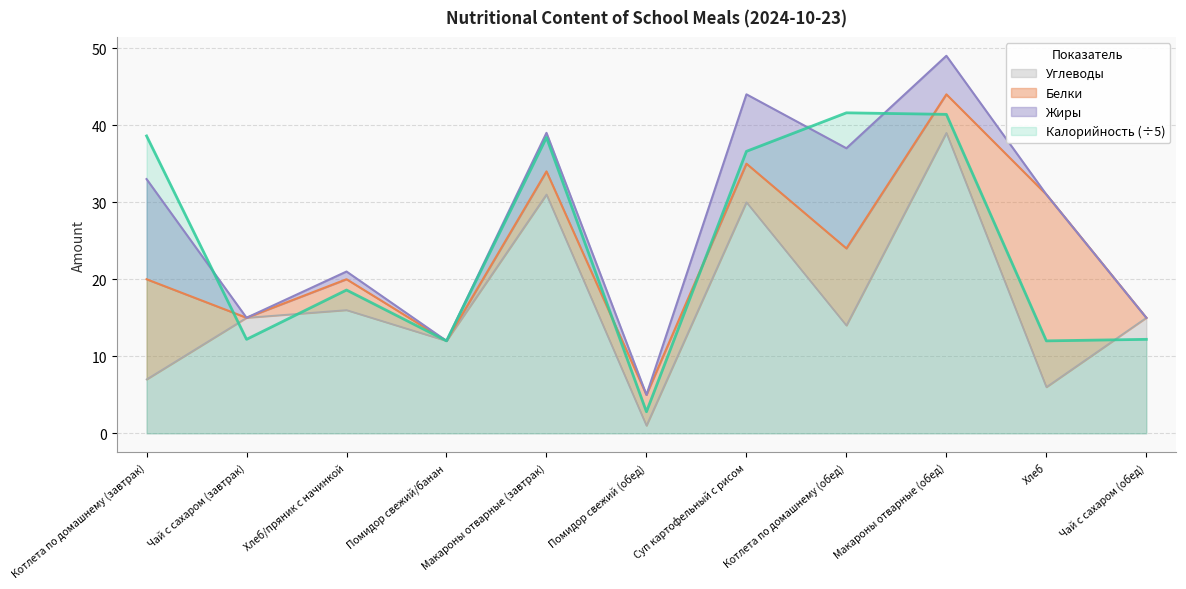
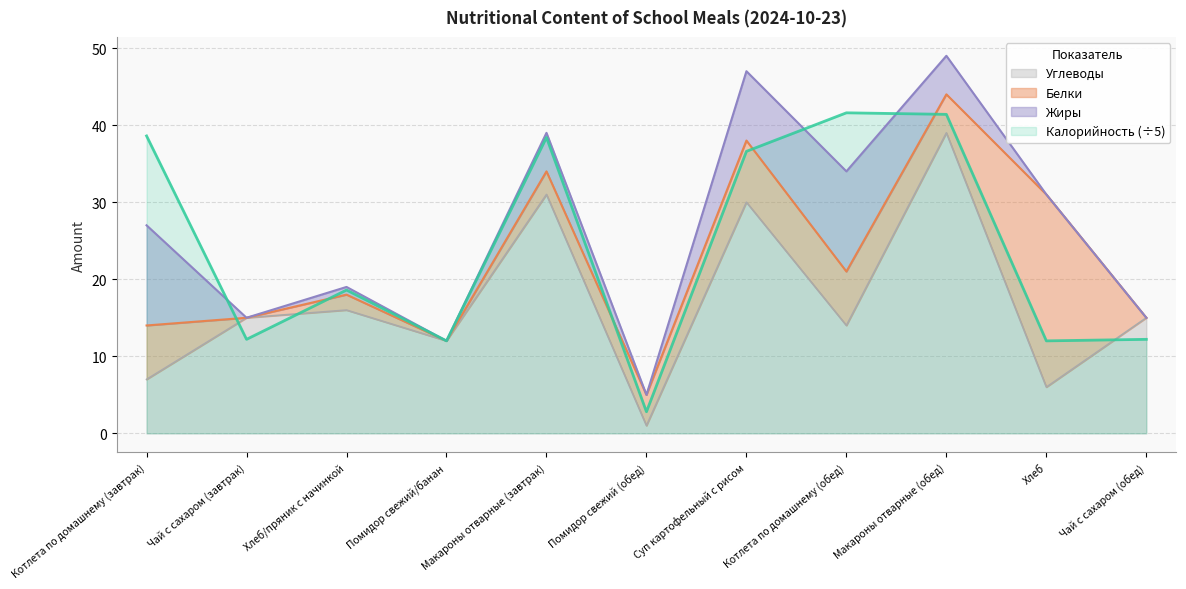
Белки, Котлета по домашнему (завтрак): 13 -> 7
Белки, Хлеб/пряник с начинкой: 4 -> 2
Белки, Суп картофельный с рисом: 5 -> 8
Белки, Котлета по домашнему (обед): 10 -> 7
